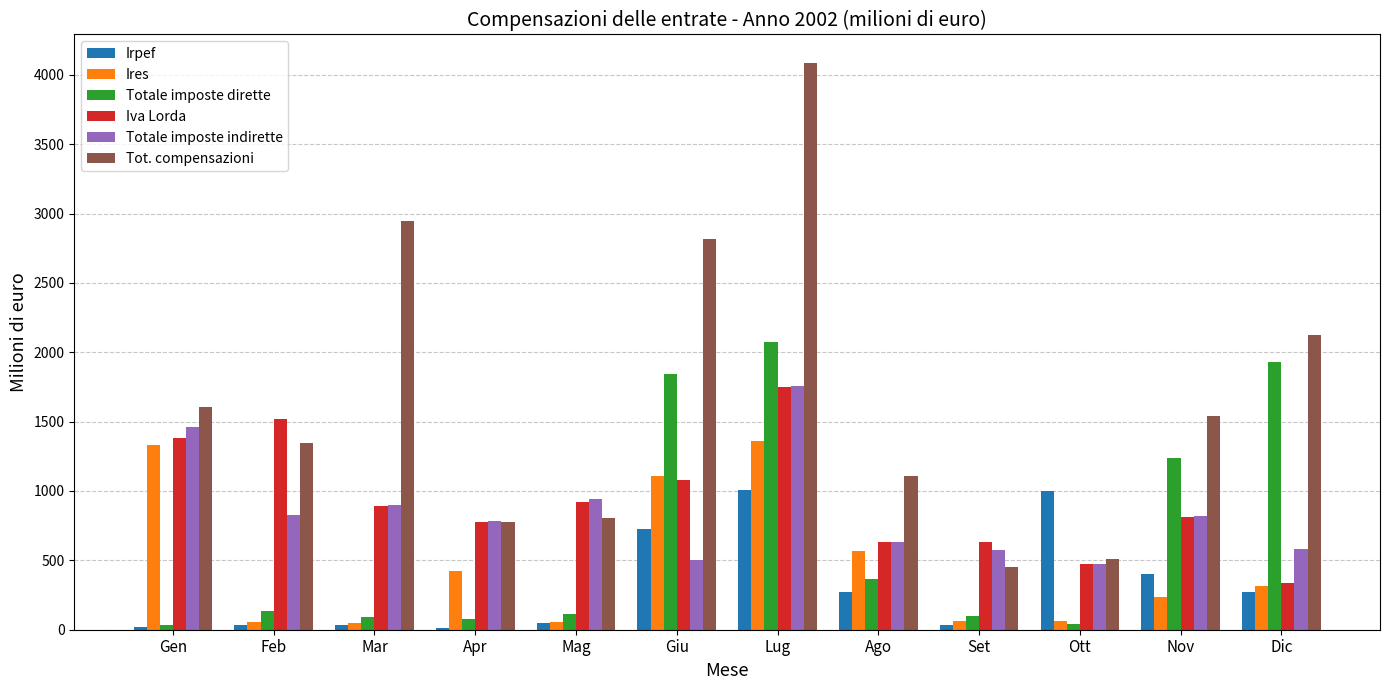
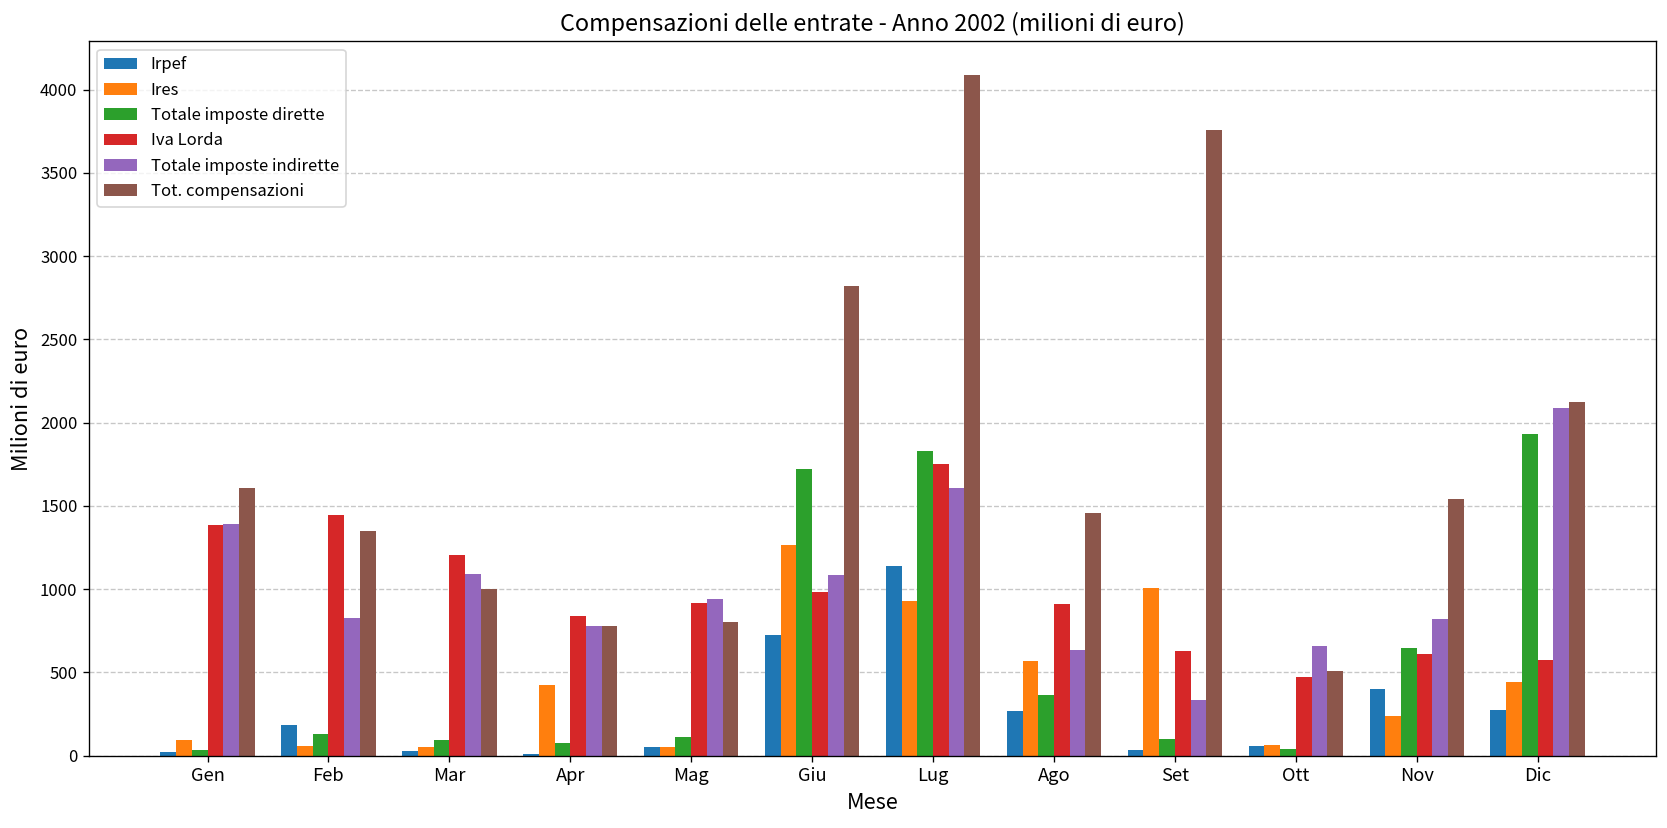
Ires, Gen: 1330 -> 100
Totale imposte indirette, Gen: 1460 -> 1390
Irpef, Feb: 40 -> 180
Iva Lorda, Feb: 1520 -> 1450
Iva Lorda, Mar: 890 -> 1210
Totale imposte indirette, Mar: 900 -> 1090
Tot. compensazioni, Mar: 2950 -> 1000
Iva Lorda, Apr: 770 -> 840
Ires, Giu: 1110 -> 1270
Totale imposte dirette, Giu: 1840 -> 1720
Iva Lorda, Giu: 1080 -> 980
Totale imposte indirette, Giu: 500 -> 1090
Irpef, Lug: 1010 -> 1140
Ires, Lug: 1360 -> 930
Totale imposte dirette, Lug: 2070 -> 1830
Totale imposte indirette, Lug: 1760 -> 1610
Iva Lorda, Ago: 630 -> 910
Tot. compensazioni, Ago: 1110 -> 1460
Ires, Set: 60 -> 1010
Totale imposte indirette, Set: 570 -> 330
Tot. compensazioni, Set: 450 -> 3760
Irpef, Ott: 1000 -> 60
Totale imposte indirette, Ott: 470 -> 660
Totale imposte dirette, Nov: 1240 -> 650
Iva Lorda, Nov: 820 -> 610
Ires, Dic: 310 -> 440
Iva Lorda, Dic: 340 -> 580
Totale imposte indirette, Dic: 580 -> 2090
